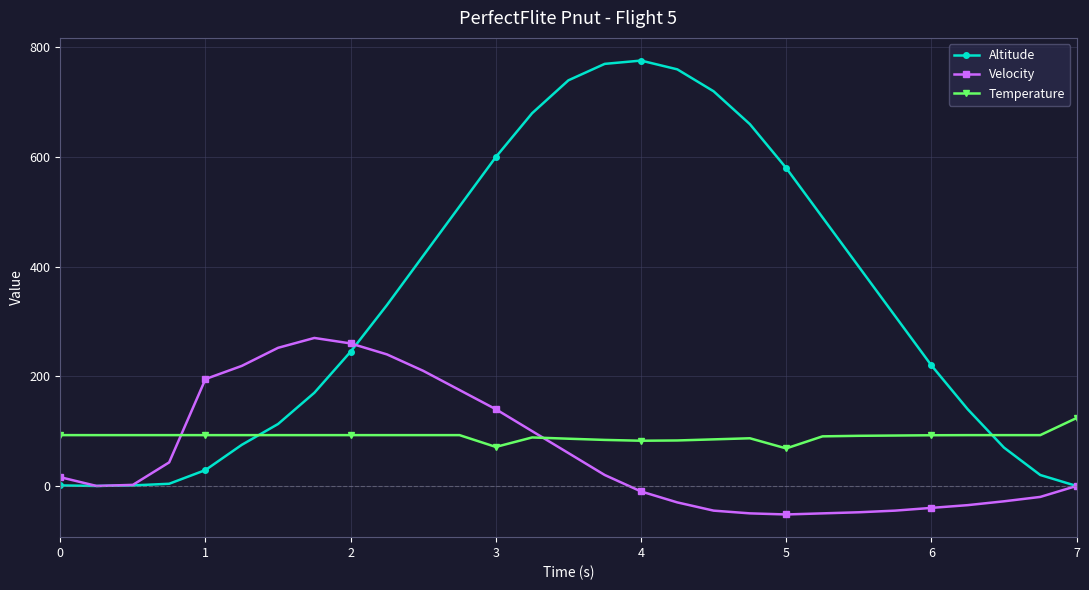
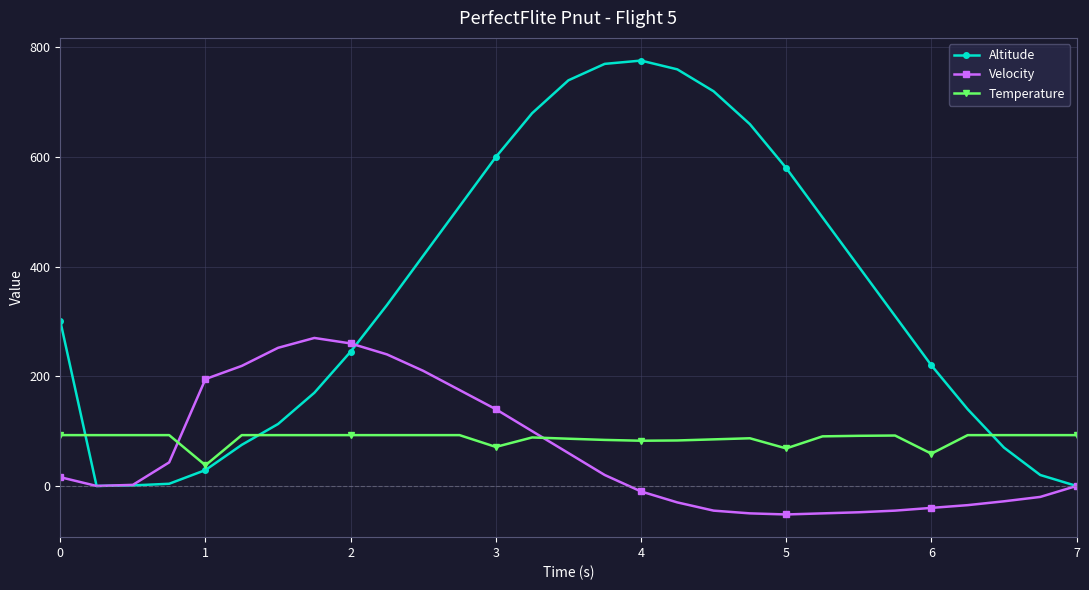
Altitude, 0: 0 -> 300
Temperature, 1: 90 -> 40
Temperature, 6: 90 -> 60
Temperature, 7: 120 -> 90
